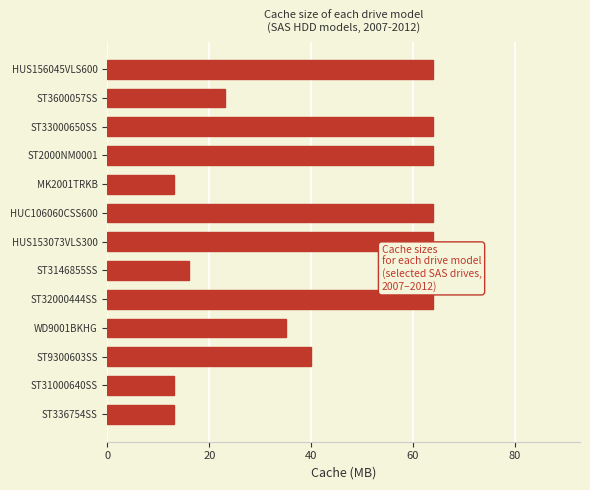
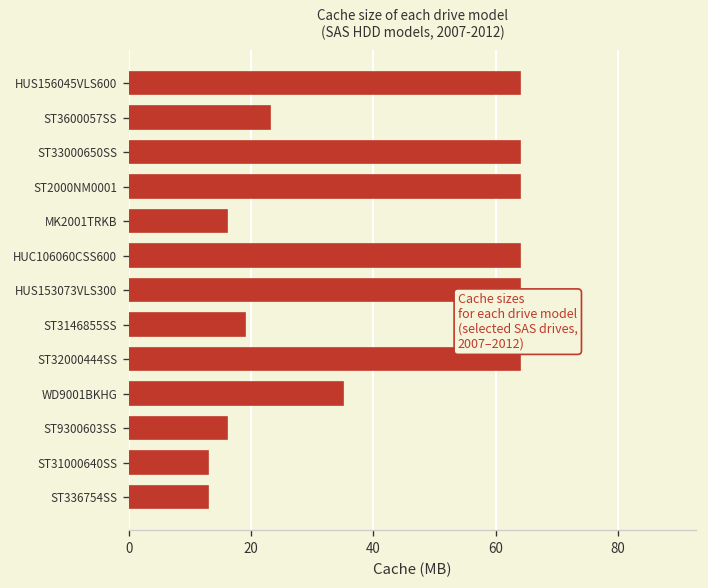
MK2001TRKB: 13 -> 16
ST3146855SS: 16 -> 19
ST9300603SS: 40 -> 16
